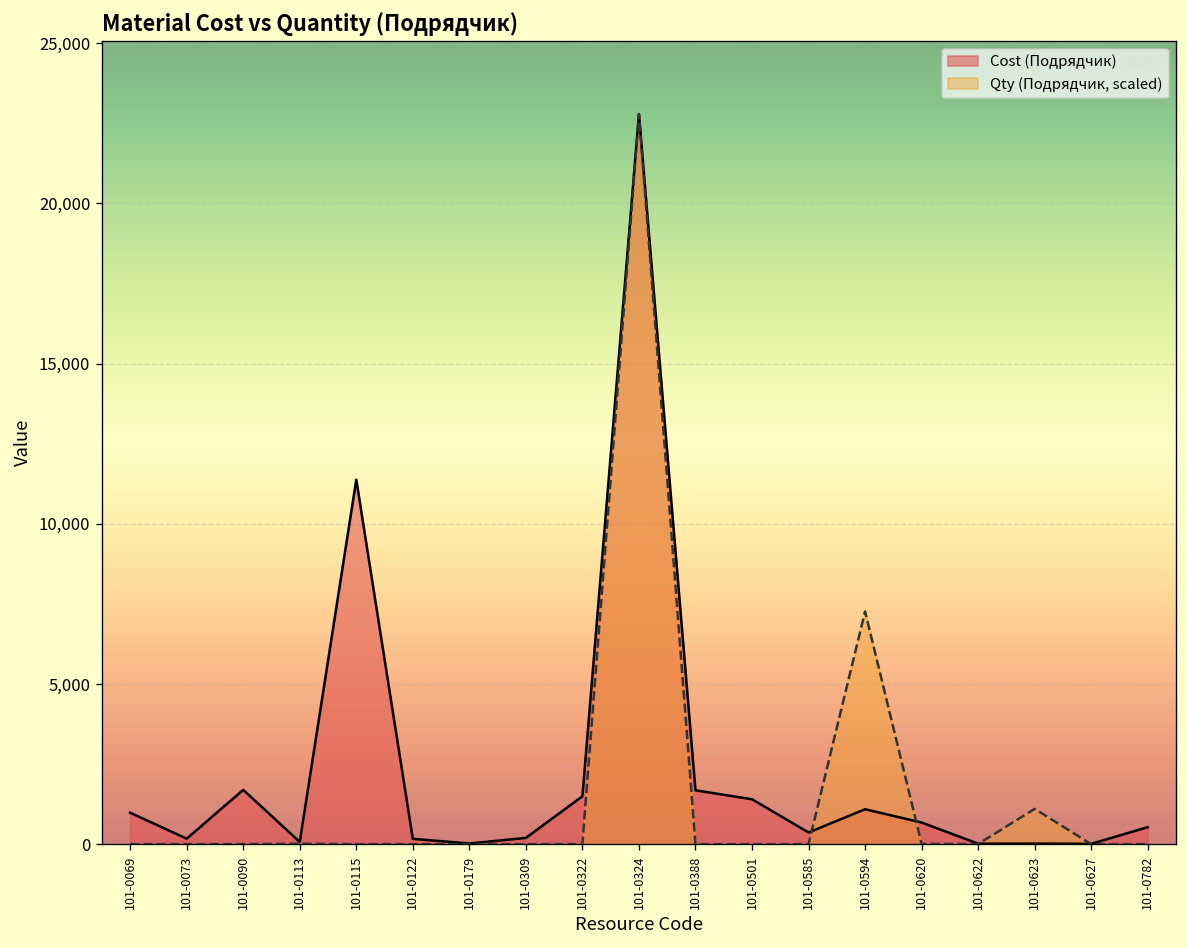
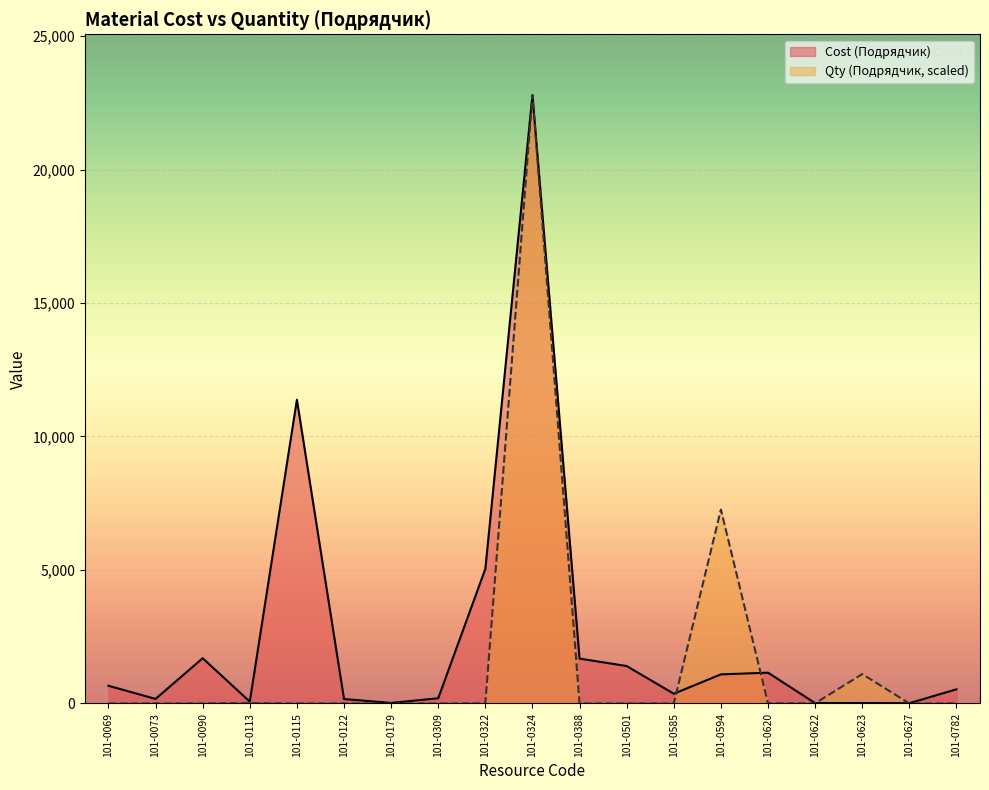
Cost (Подрядчик), 101-0069: 1,000 -> 700
Cost (Подрядчик), 101-0322: 1,500 -> 5,000
Cost (Подрядчик), 101-0620: 700 -> 1,200
